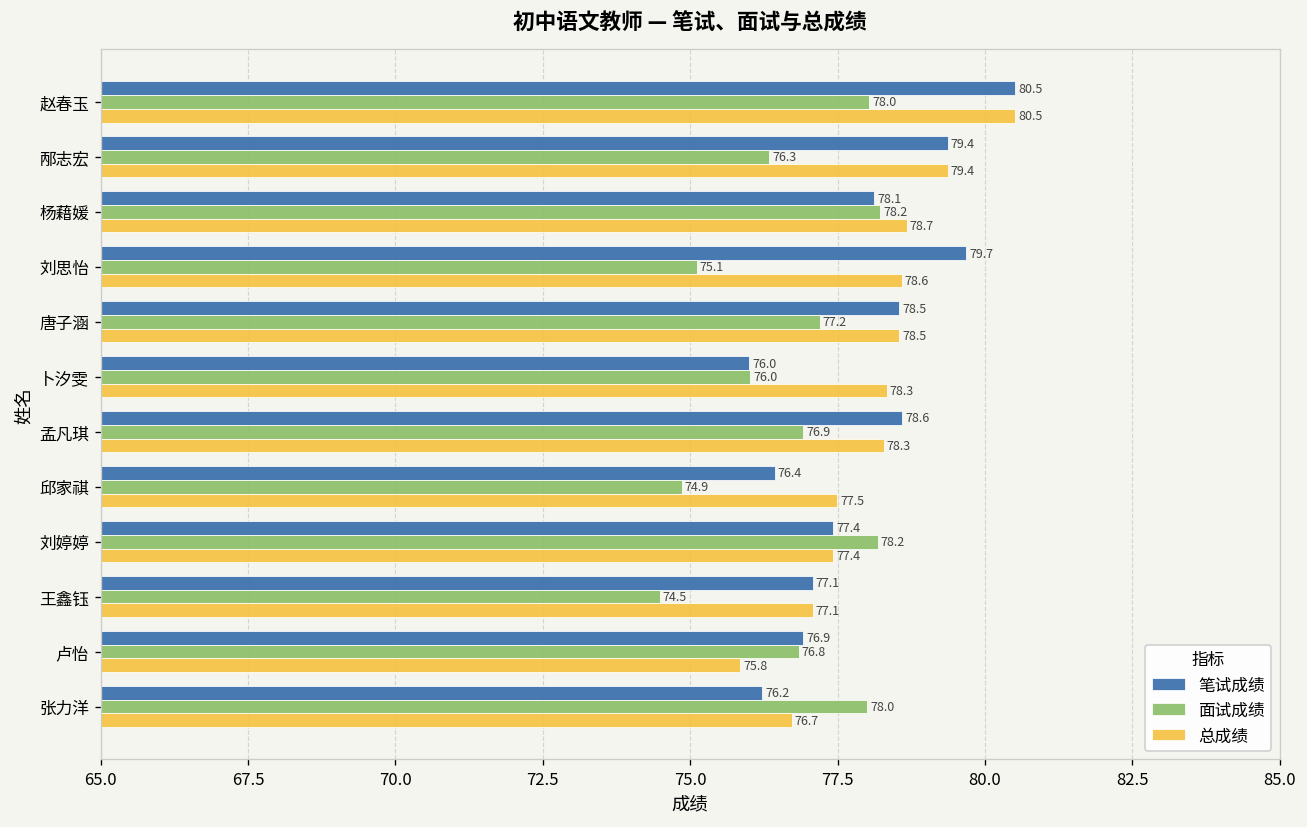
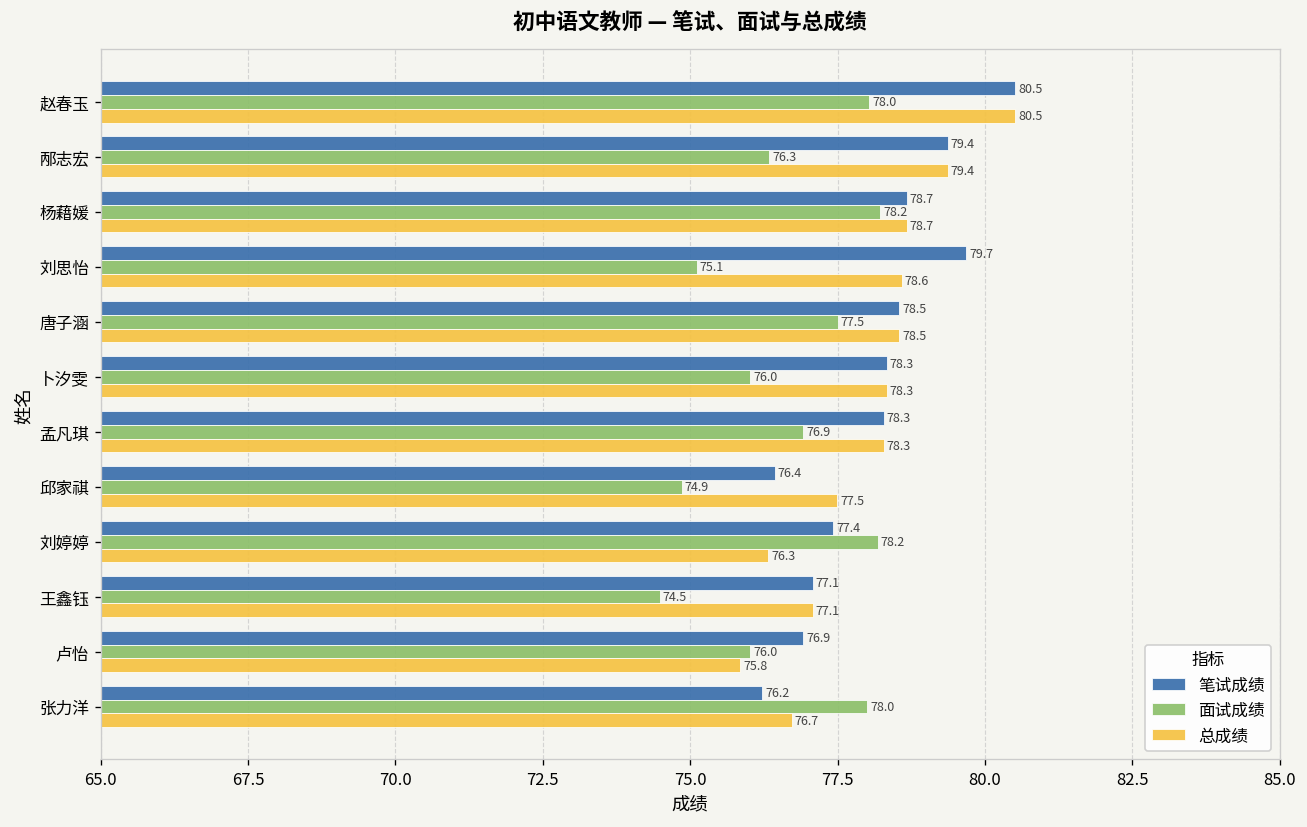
笔试成绩, 杨藉媛: 78.1 -> 78.7
面试成绩, 唐子涵: 77.2 -> 77.5
笔试成绩, 卜汐雯: 76.0 -> 78.3
笔试成绩, 孟凡琪: 78.6 -> 78.3
总成绩, 刘婷婷: 77.4 -> 76.3
面试成绩, 卢怡: 76.8 -> 76.0
